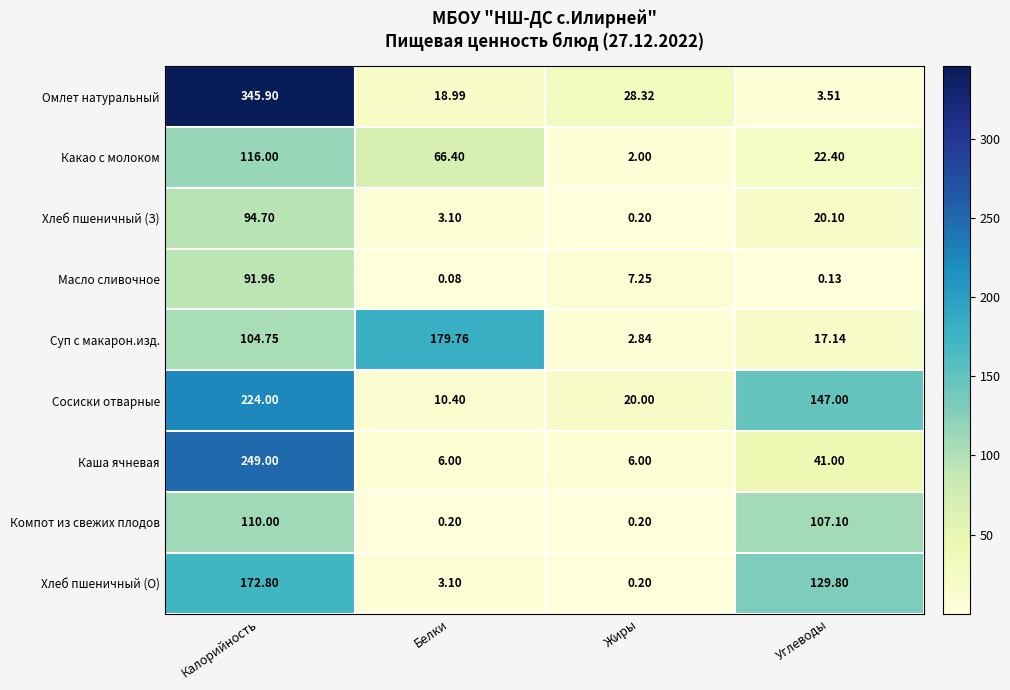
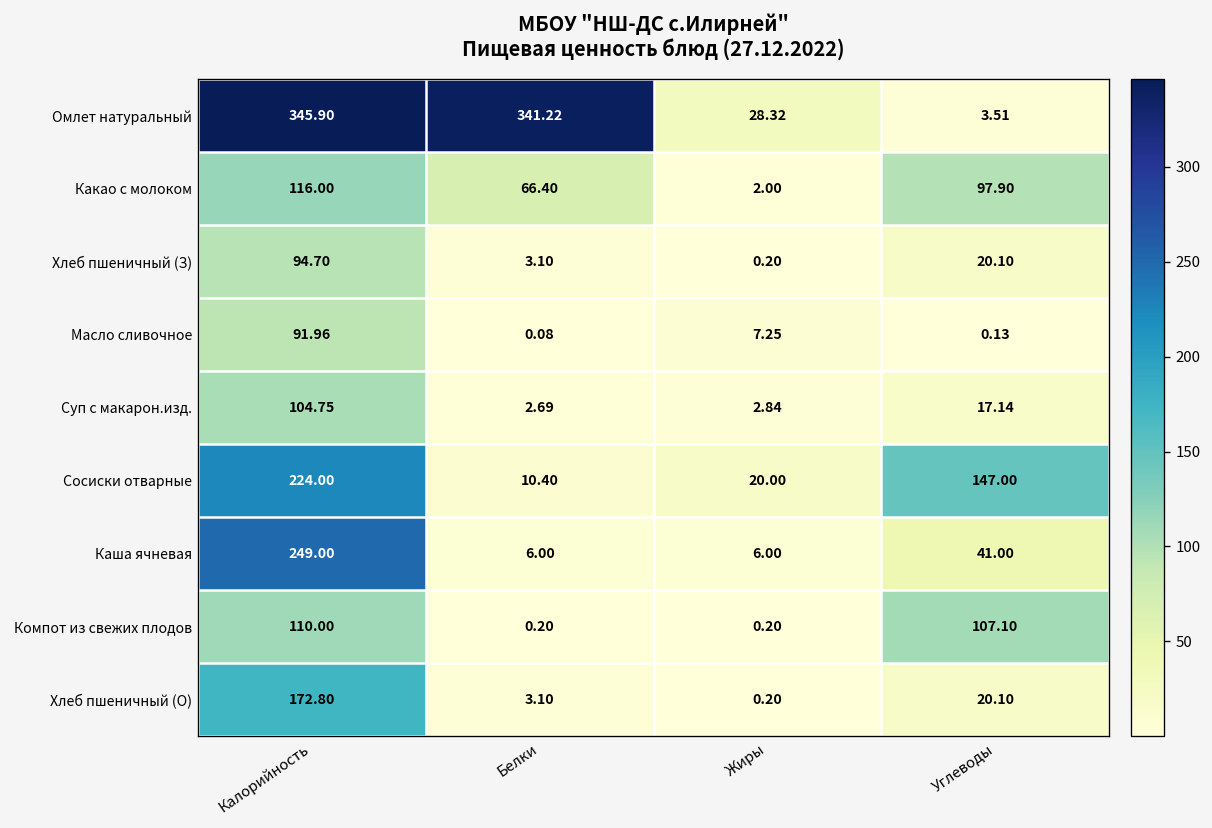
Омлет натуральный, Белки: 18.99 -> 341.22
Какао с молоком, Углеводы: 22.40 -> 97.90
Суп с макарон.изд., Белки: 179.76 -> 2.69
Хлеб пшеничный (О), Углеводы: 129.80 -> 20.10
